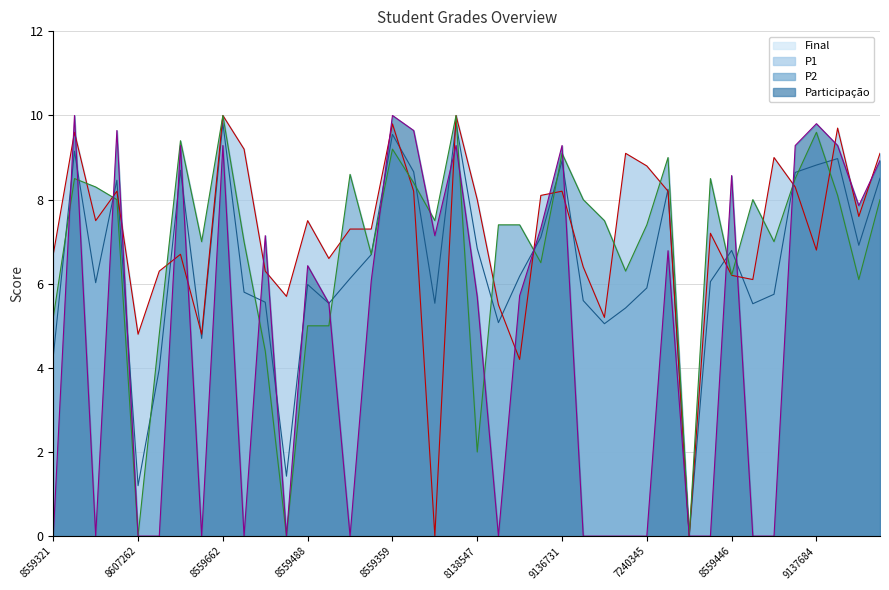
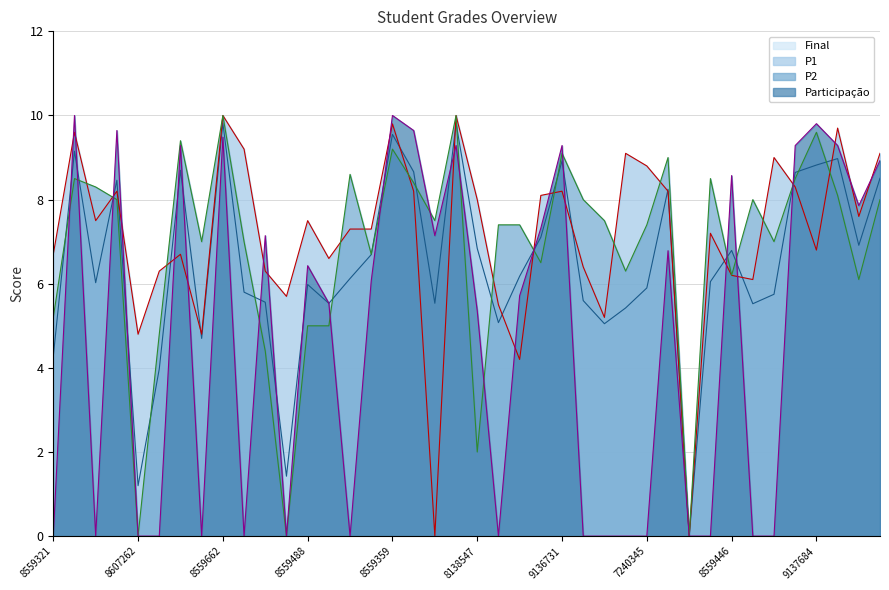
Participação, 8559662: 9.3 -> 9.5
Participação, 8138547: 5.7 -> 5.4
